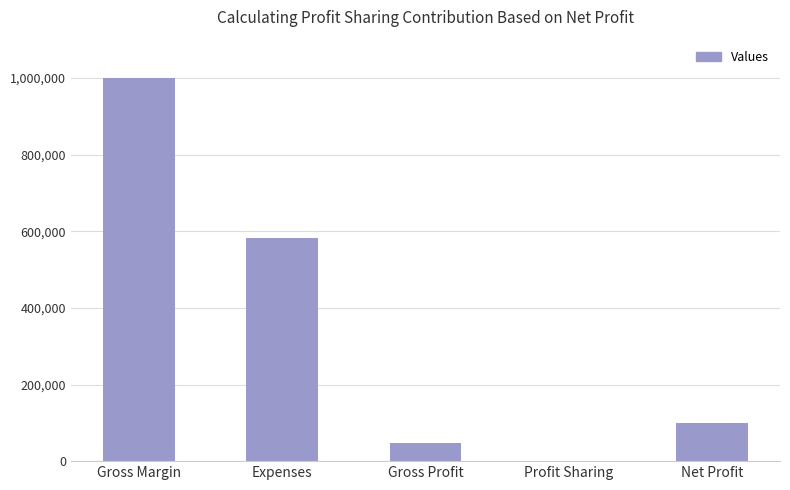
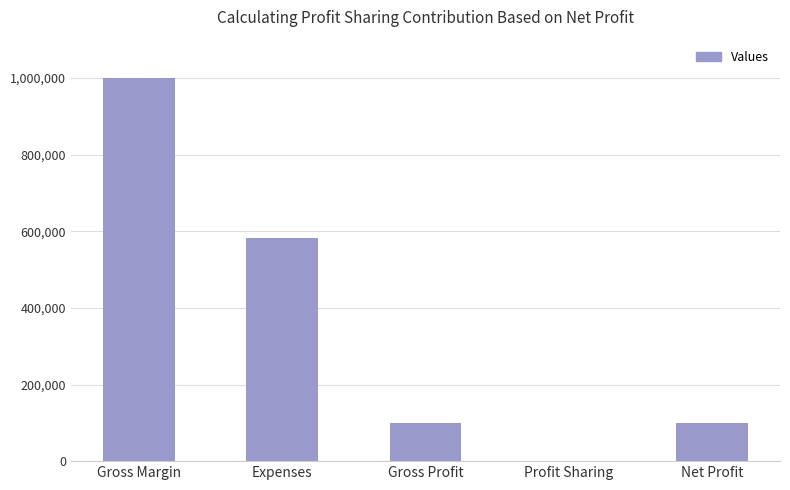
Gross Profit: 50,000 -> 100,000
